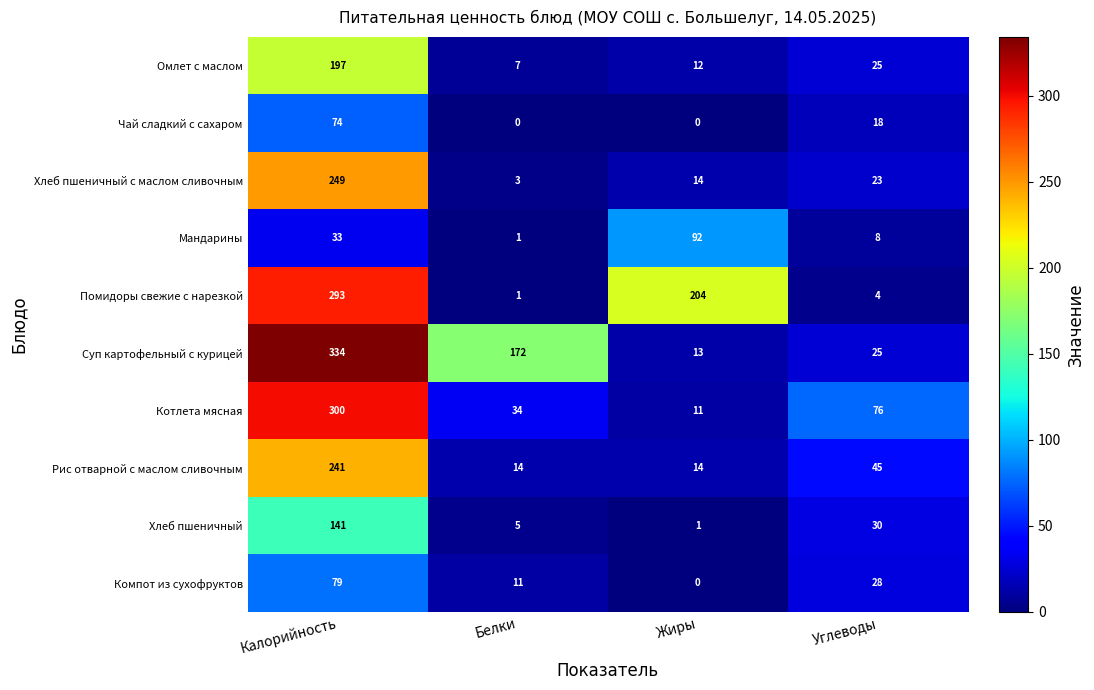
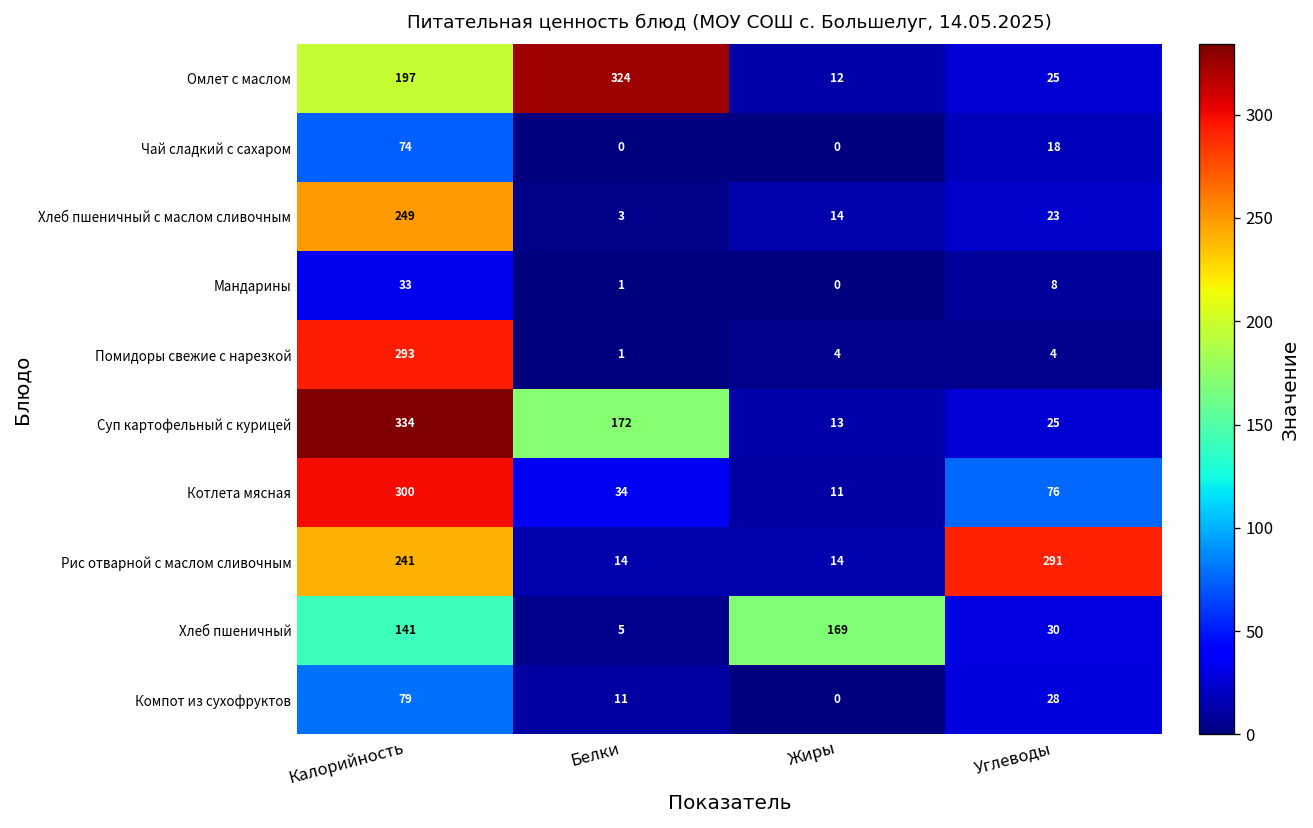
Омлет с маслом, Белки: 7 -> 324
Мандарины, Жиры: 92 -> 0
Помидоры свежие с нарезкой, Жиры: 204 -> 4
Рис отварной с маслом сливочным, Углеводы: 45 -> 291
Хлеб пшеничный, Жиры: 1 -> 169
